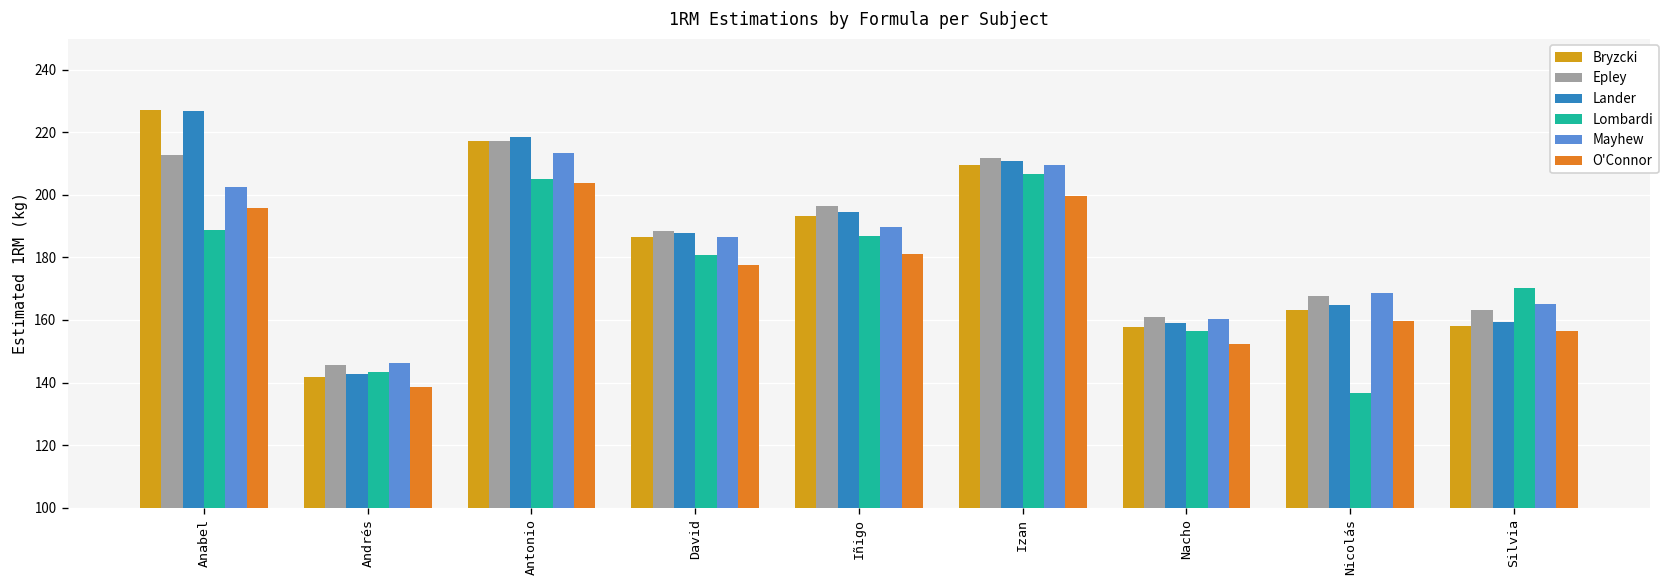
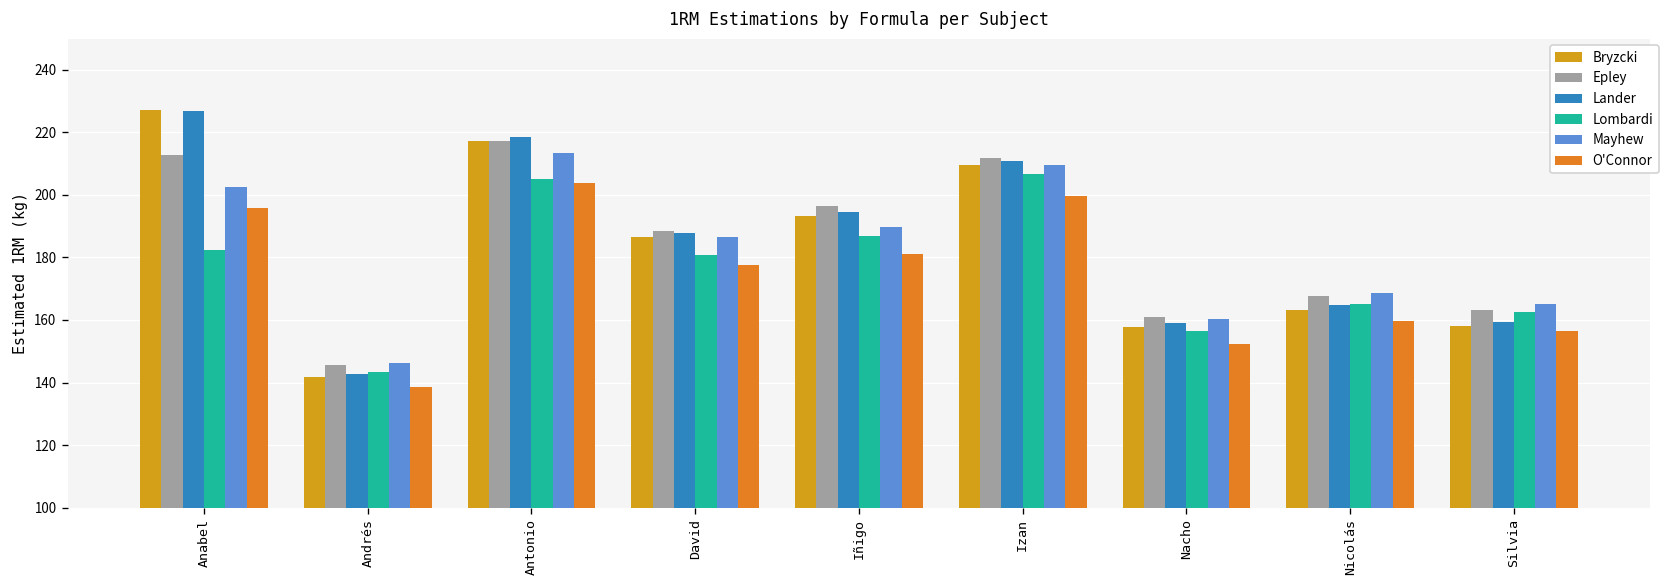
Lombardi, Anabel: 189 -> 182
Lombardi, Nicolás: 137 -> 165
Lombardi, Silvia: 170 -> 163
